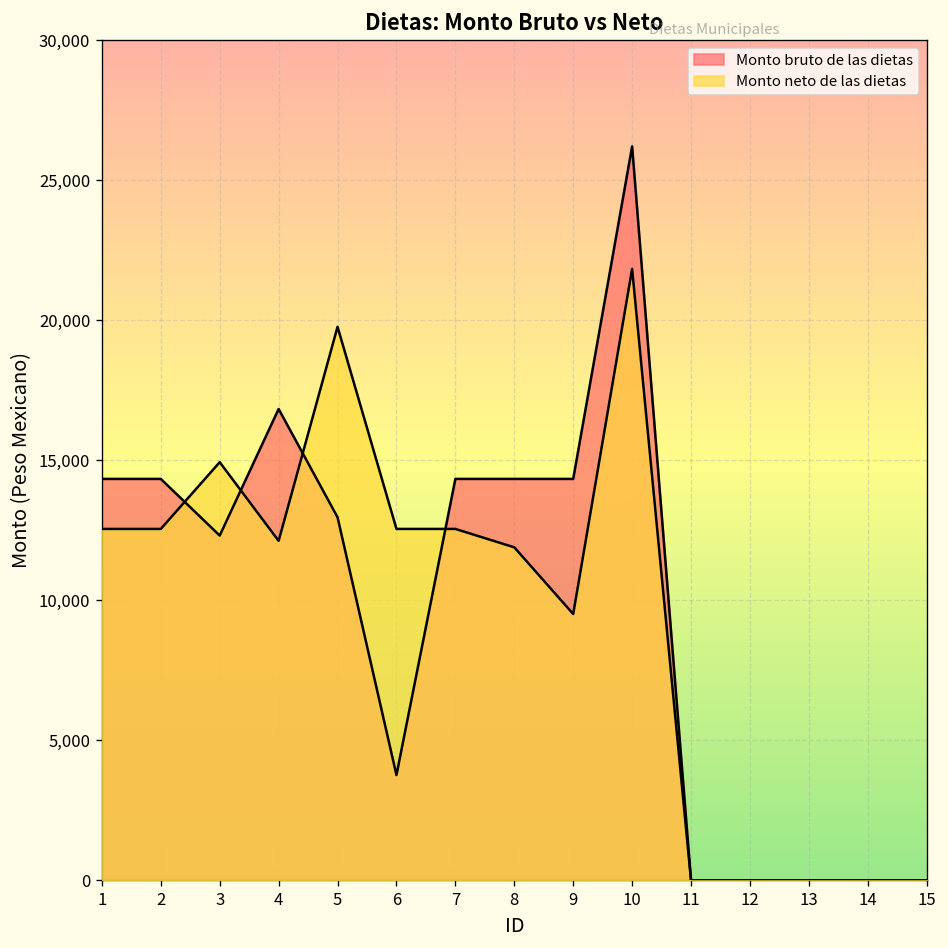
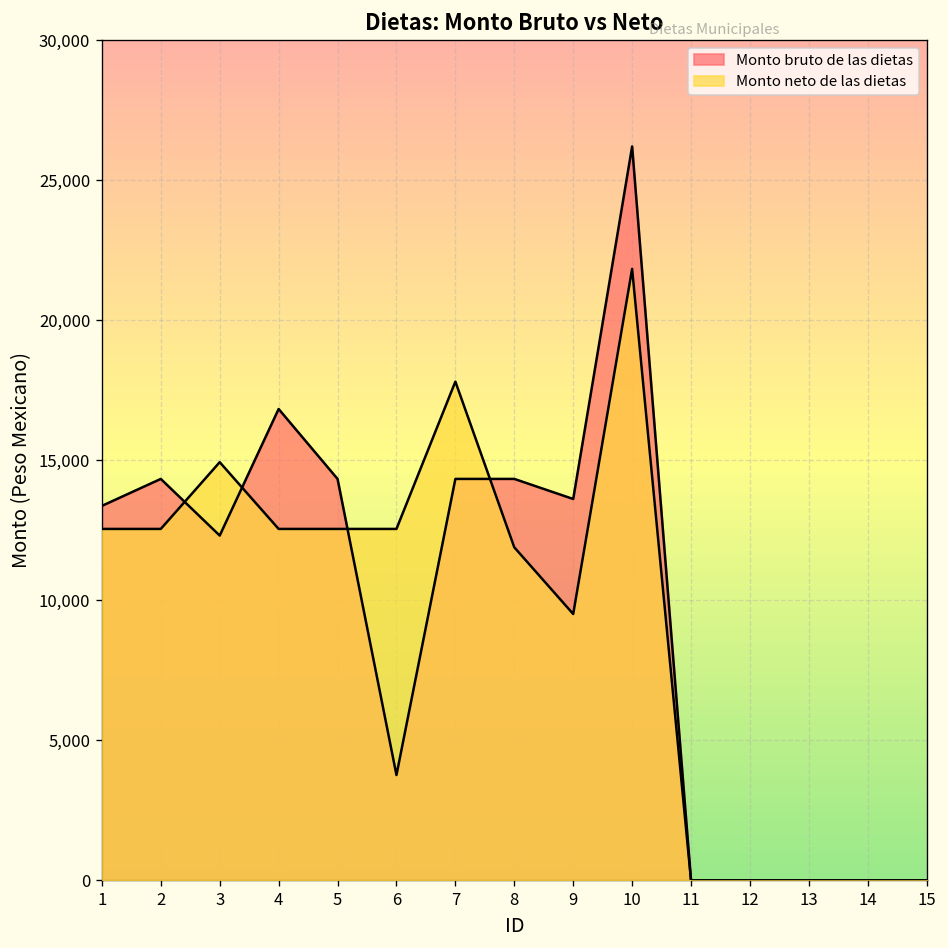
Monto bruto de las dietas, 1: 14,300 -> 13,400
Monto neto de las dietas, 4: 12,100 -> 12,500
Monto bruto de las dietas, 5: 13,000 -> 14,300
Monto neto de las dietas, 5: 19,800 -> 12,500
Monto neto de las dietas, 7: 12,500 -> 17,800
Monto bruto de las dietas, 9: 14,300 -> 13,600
